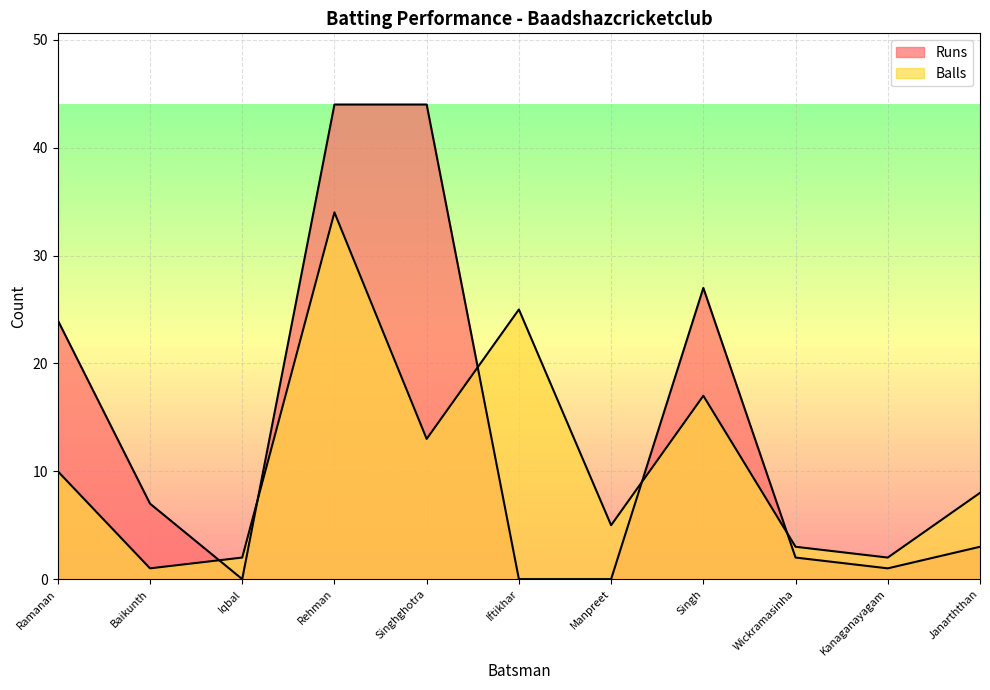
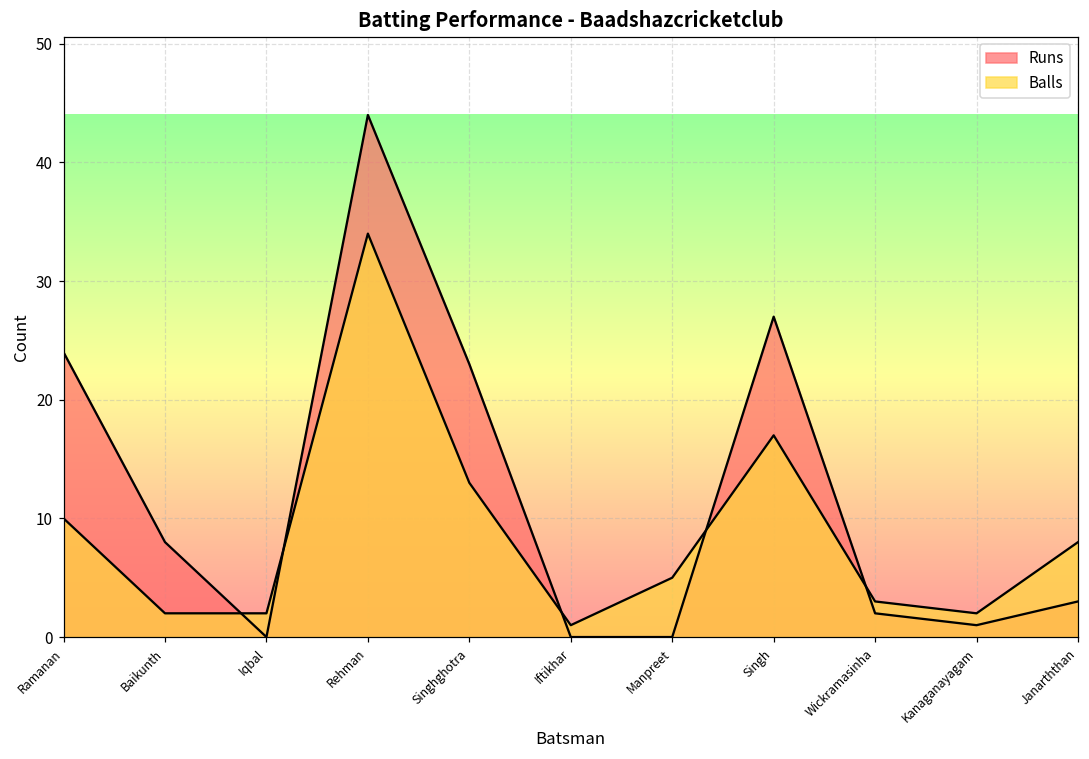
Runs, Baikunth: 7 -> 8
Balls, Baikunth: 1 -> 2
Runs, Singhghotra: 44 -> 23
Balls, Iftikhar: 25 -> 1
